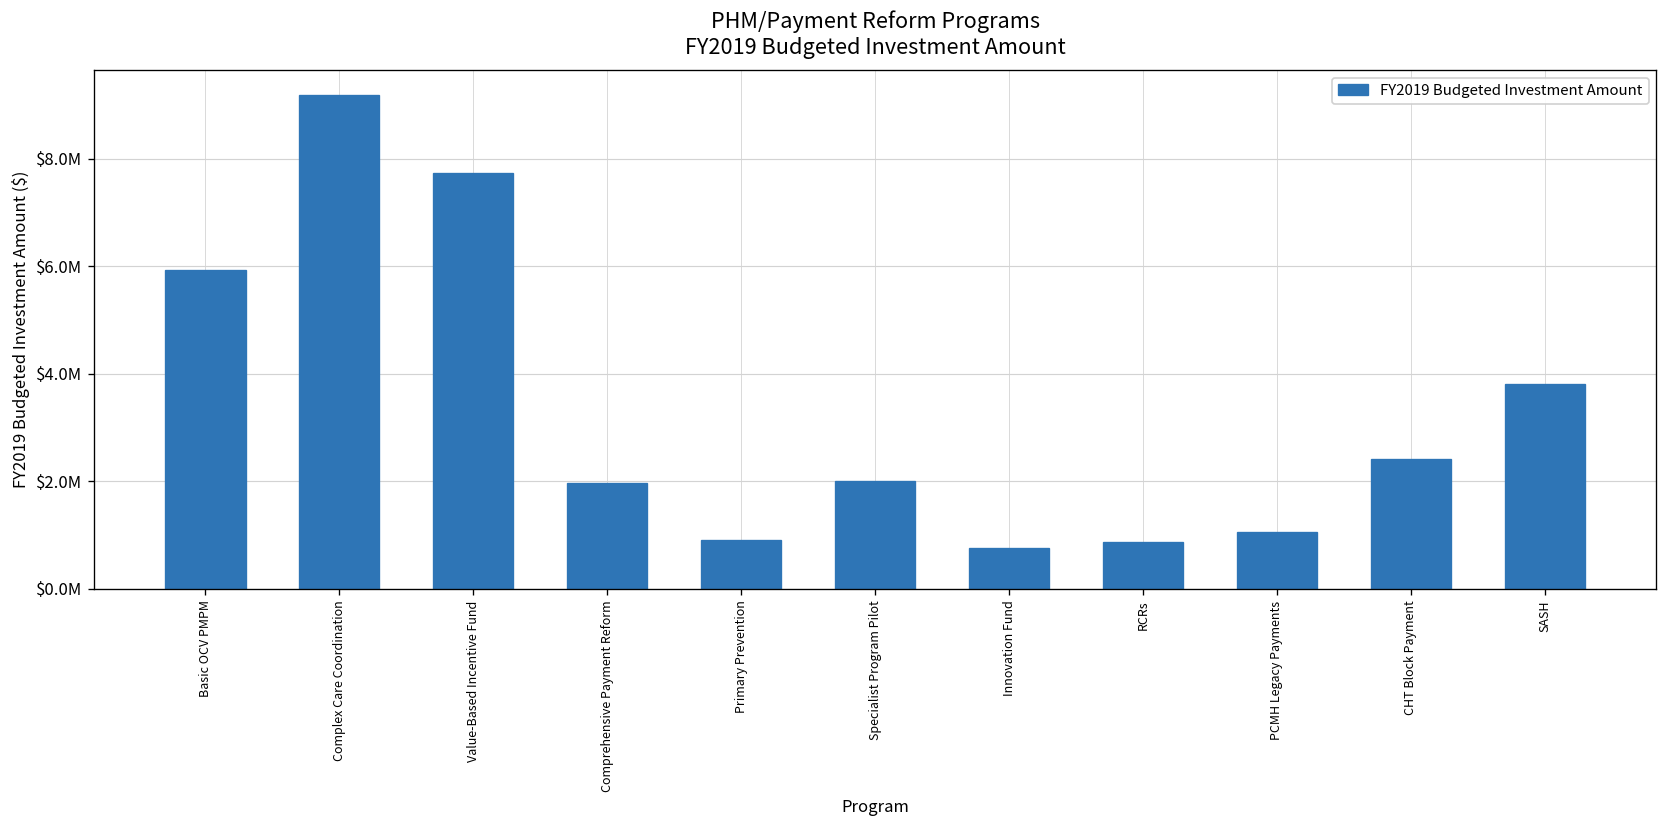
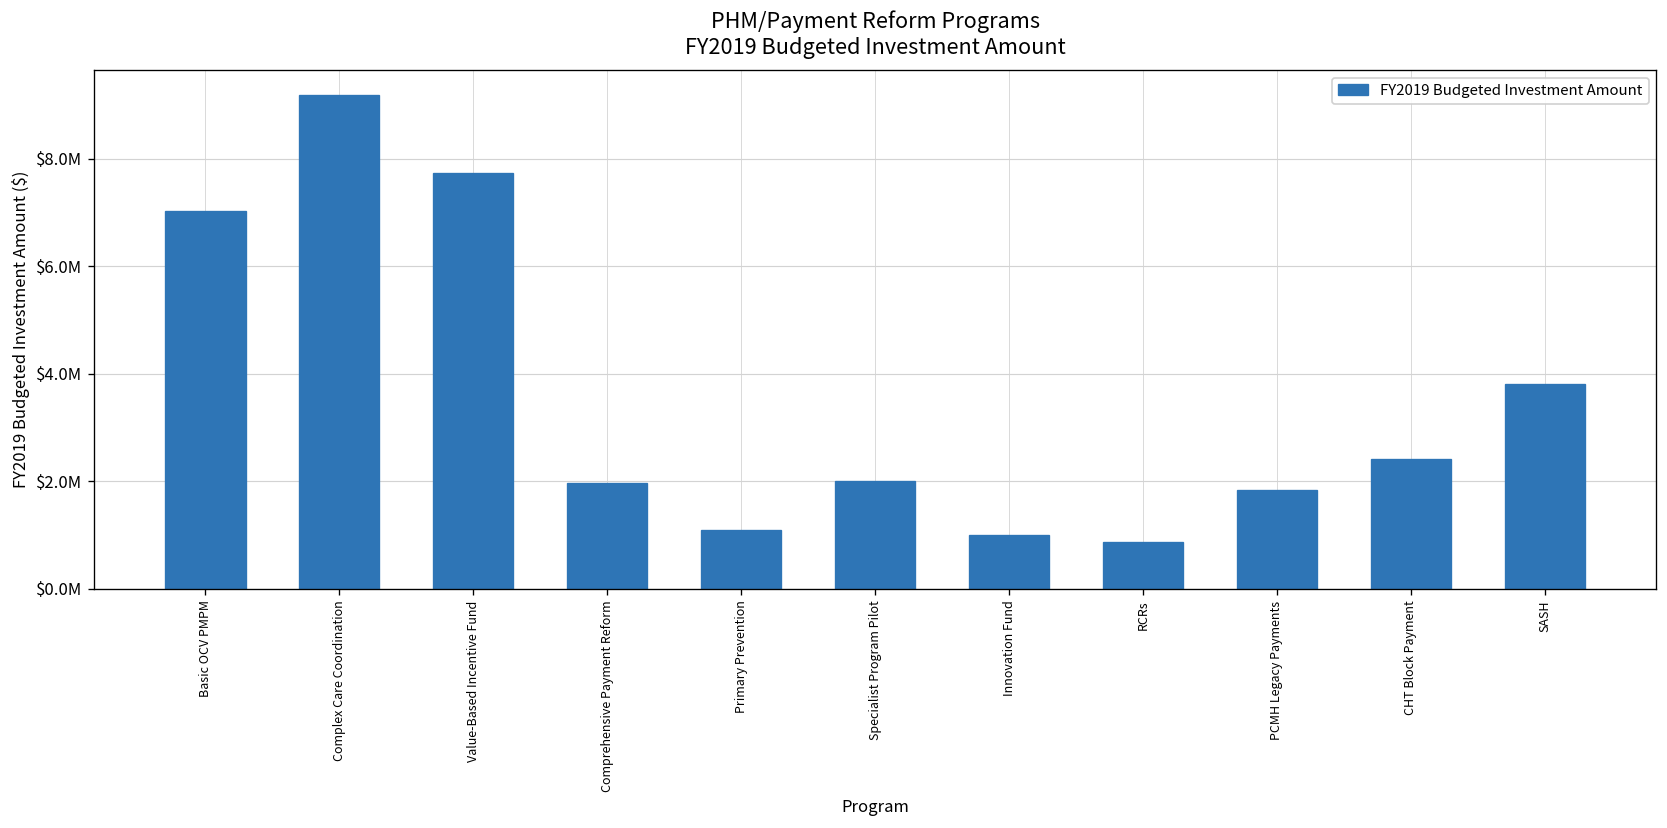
Basic OCV PMPM: $5900000 -> $7000000
Primary Prevention: $900000 -> $1100000
Innovation Fund: $800000 -> $1000000
PCMH Legacy Payments: $1100000 -> $1800000
